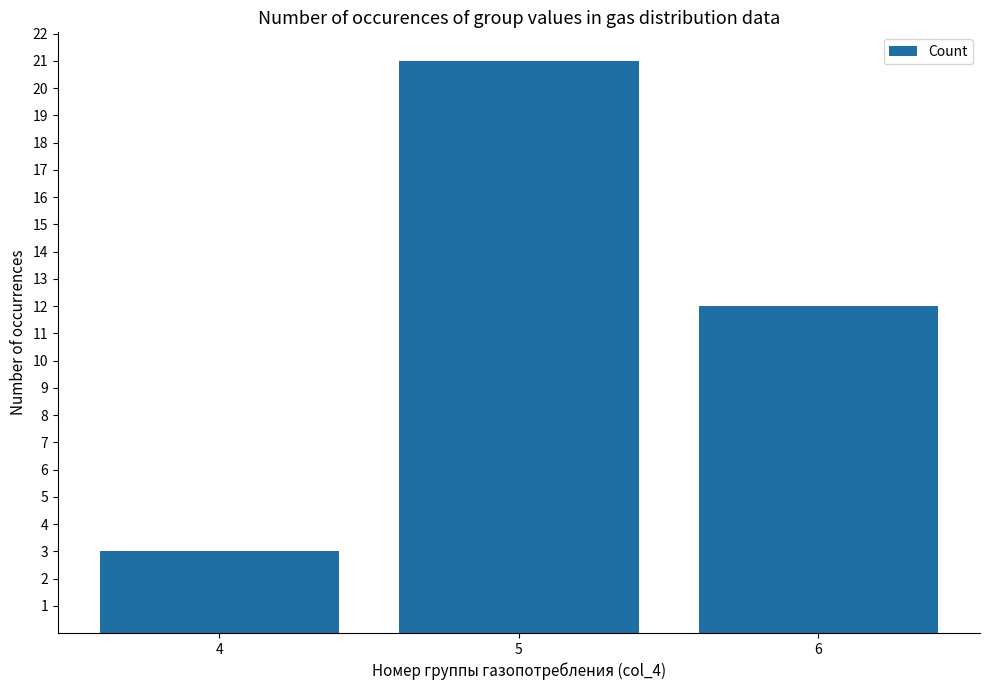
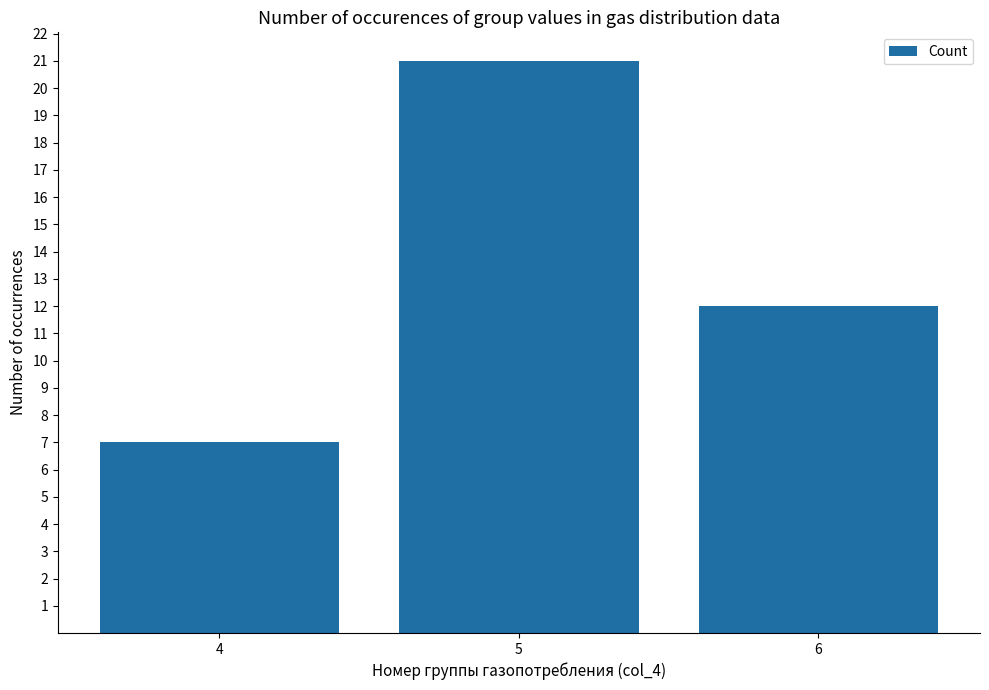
4: 3 -> 7
